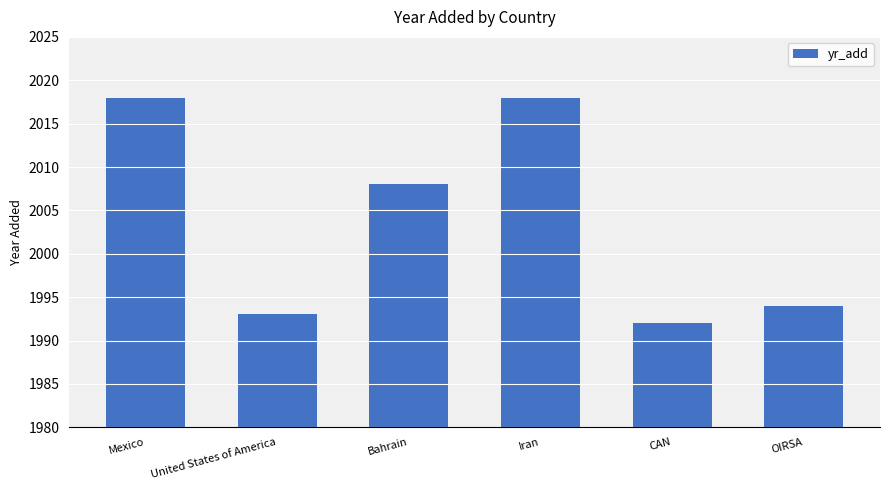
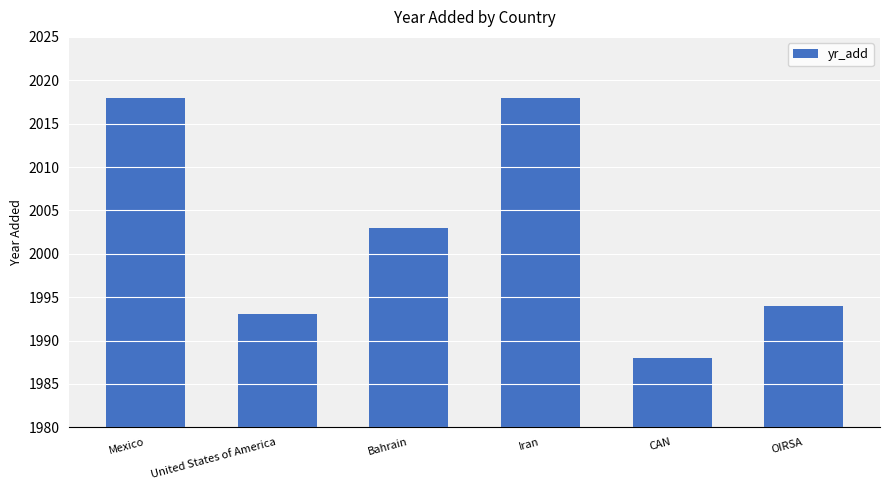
Bahrain: 2008 -> 2003
CAN: 1992 -> 1988
